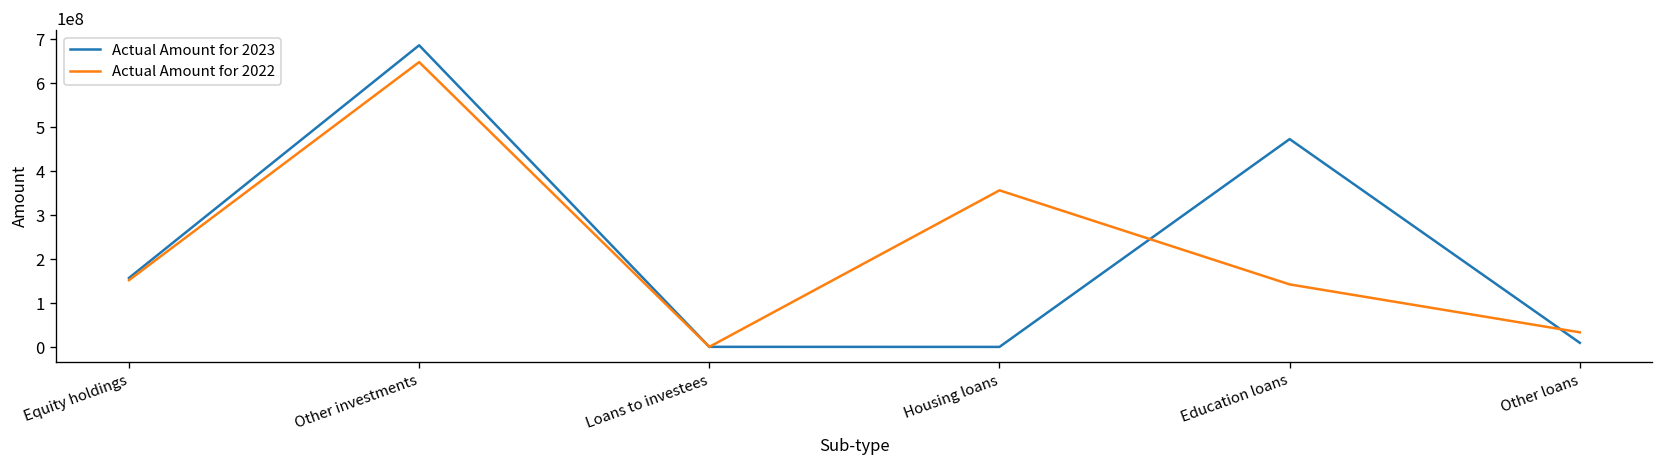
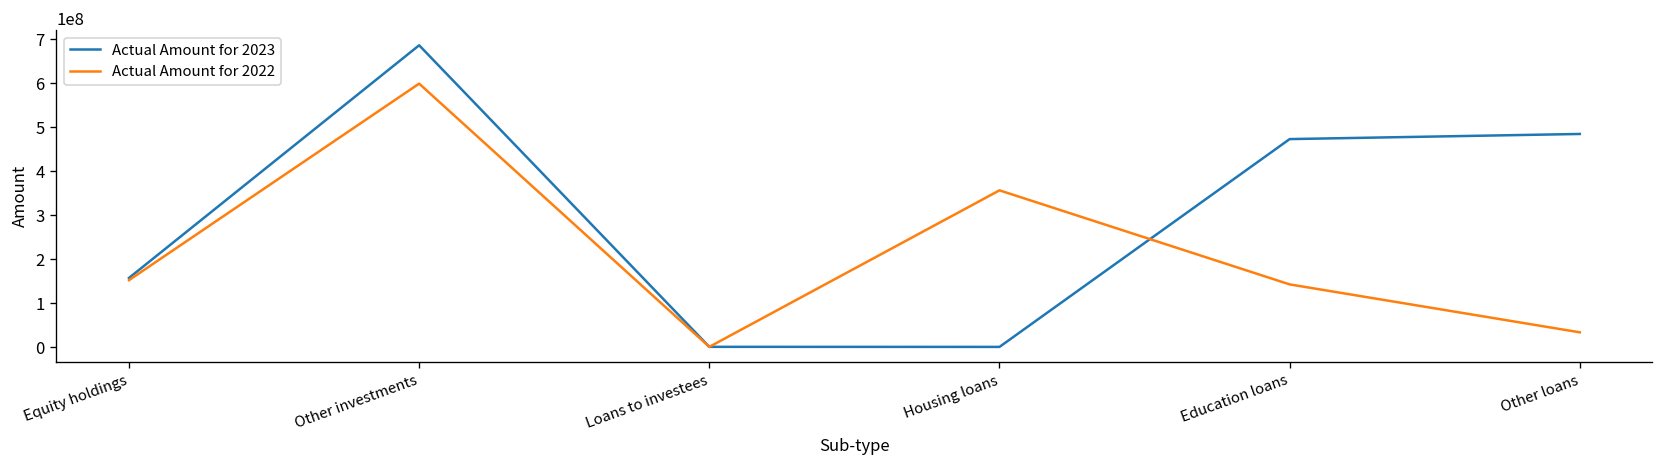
Actual Amount for 2022, Other investments: 650000000 -> 600000000
Actual Amount for 2023, Other loans: 10000000 -> 480000000
